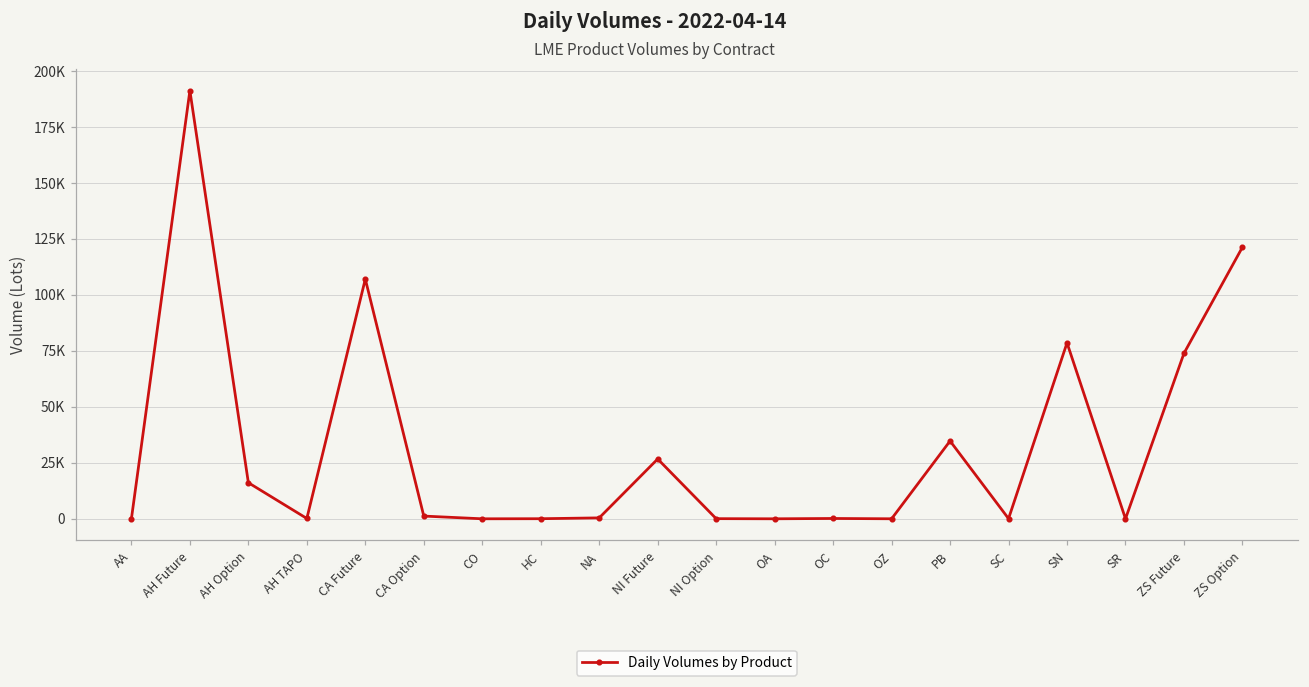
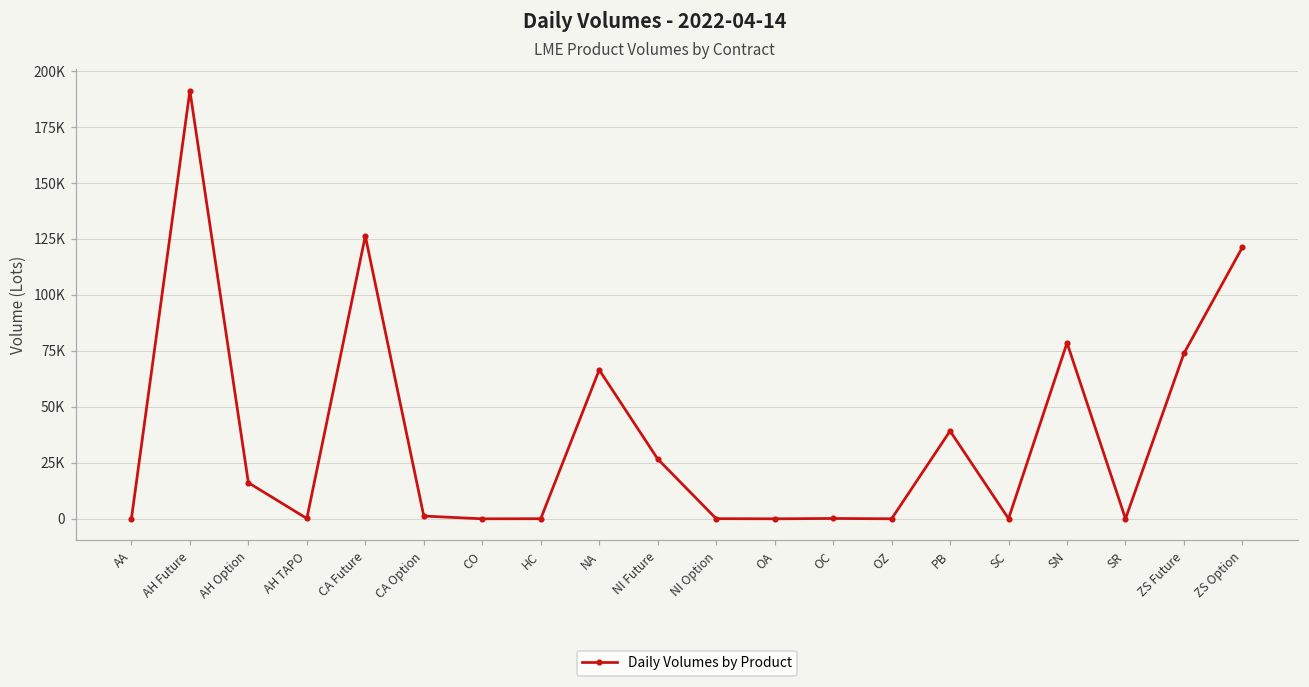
CA Future: 107000 -> 126000
NA: 0 -> 67000
PB: 35000 -> 39000
